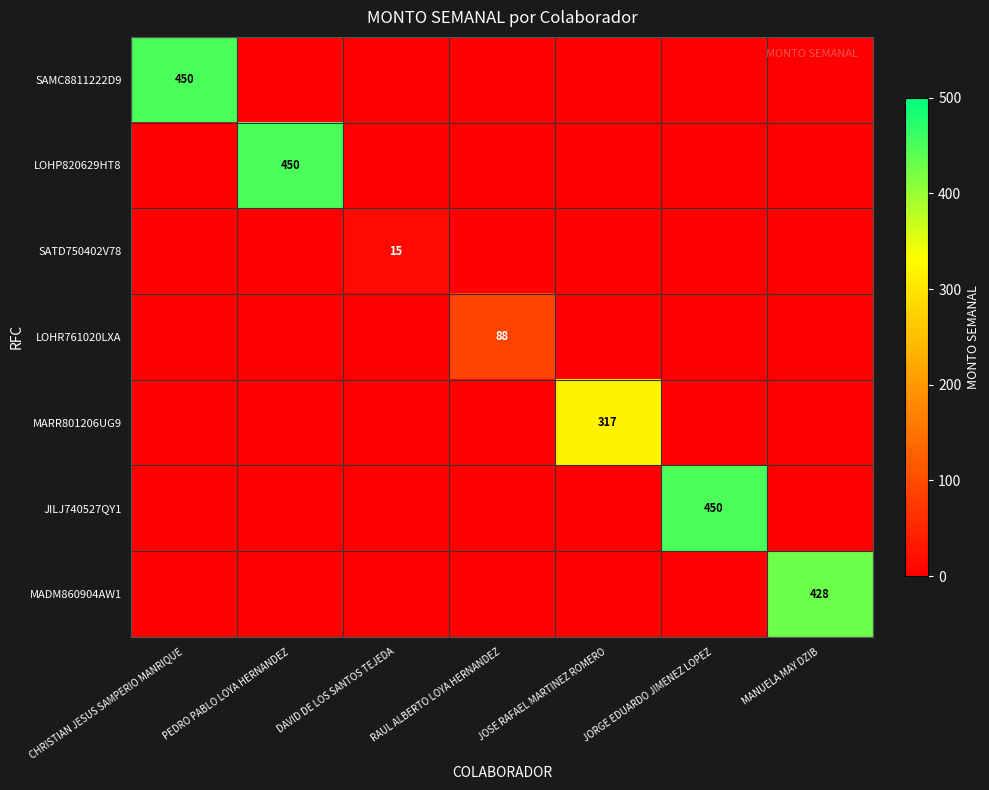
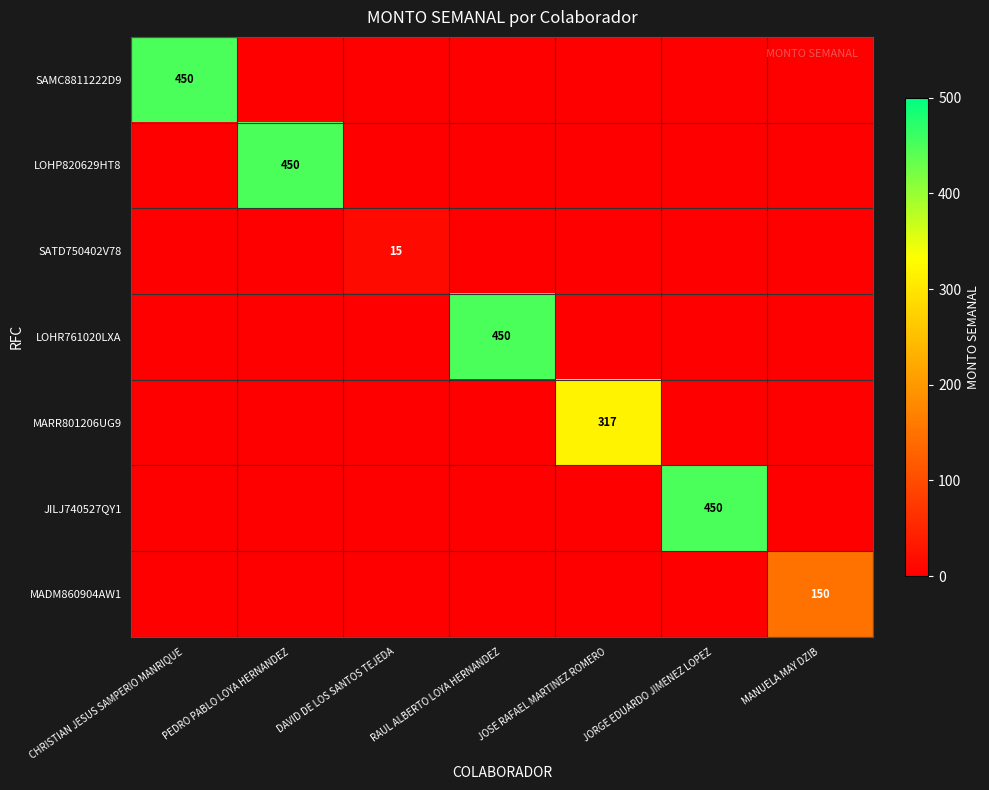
LOHR761020LXA, RAUL ALBERTO LOYA HERNANDEZ: 88 -> 450
MADM860904AW1, MANUELA MAY DZIB: 428 -> 150
